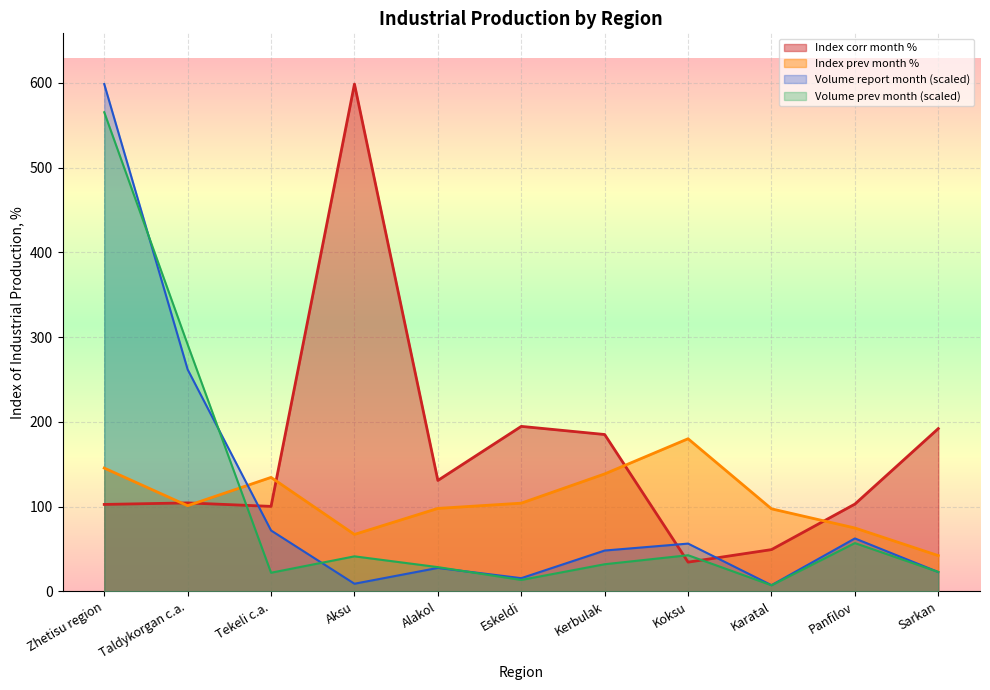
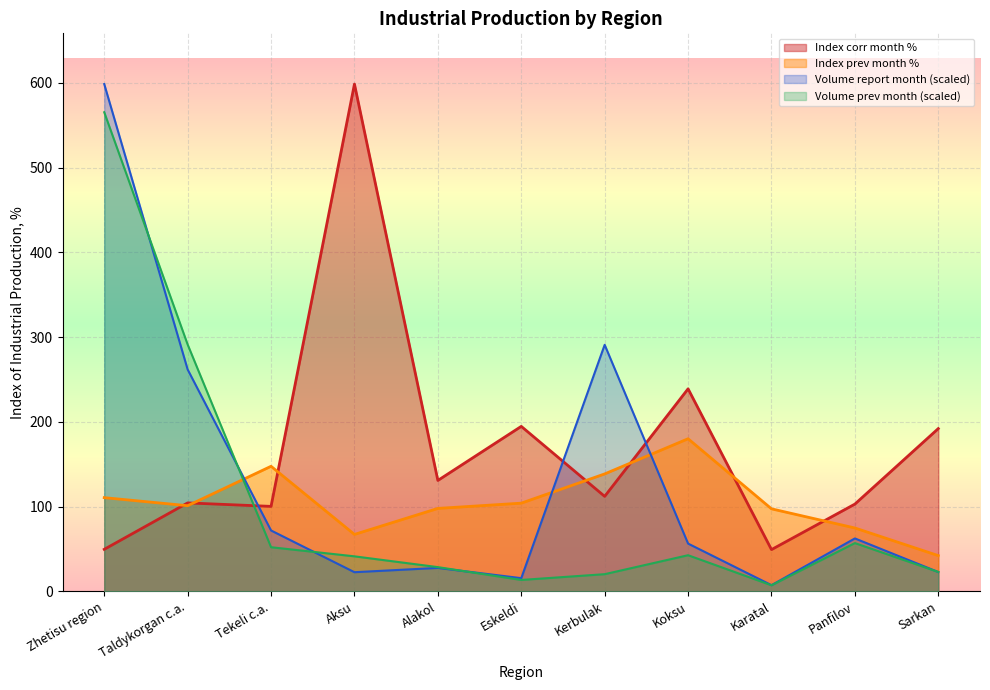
Index corr month %, Zhetisu region: 100 -> 50
Index prev month %, Zhetisu region: 150 -> 110
Index prev month %, Tekeli c.a.: 130 -> 150
Volume prev month (scaled), Tekeli c.a.: 20 -> 50
Volume report month (scaled), Aksu: 10 -> 20
Index corr month %, Kerbulak: 190 -> 110
Volume report month (scaled), Kerbulak: 50 -> 290
Volume prev month (scaled), Kerbulak: 30 -> 20
Index corr month %, Koksu: 30 -> 240
